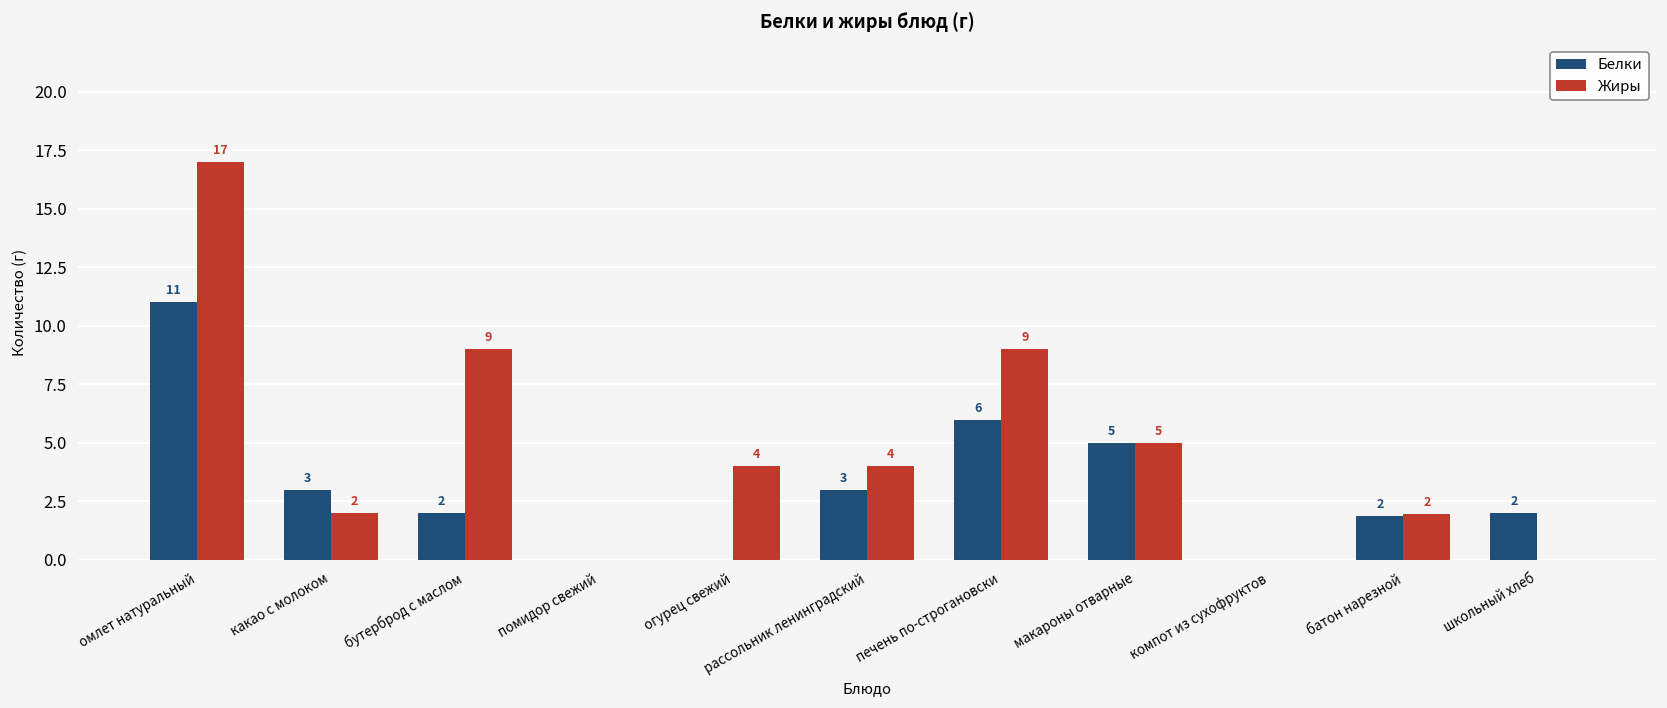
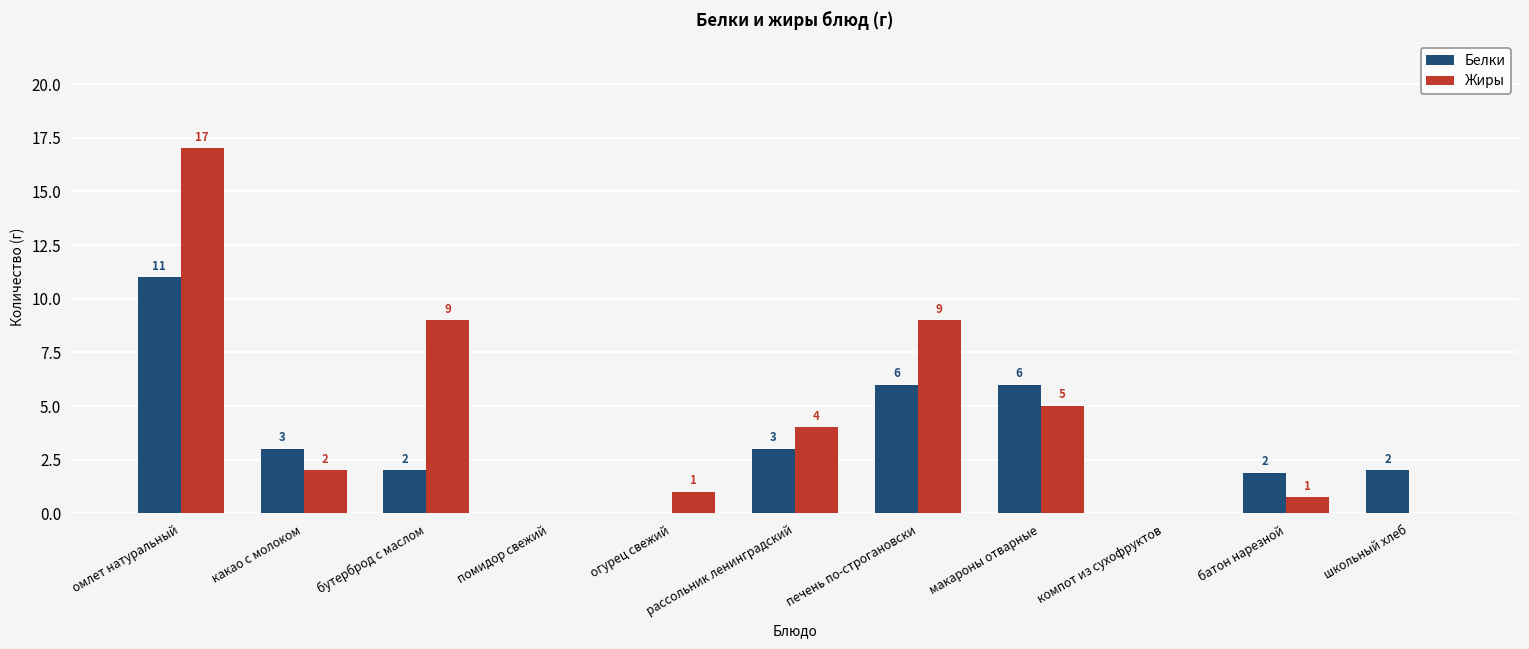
Жиры, огурец свежий: 4 -> 1
Белки, макароны отварные: 5 -> 6
Жиры, батон нарезной: 2 -> 1
